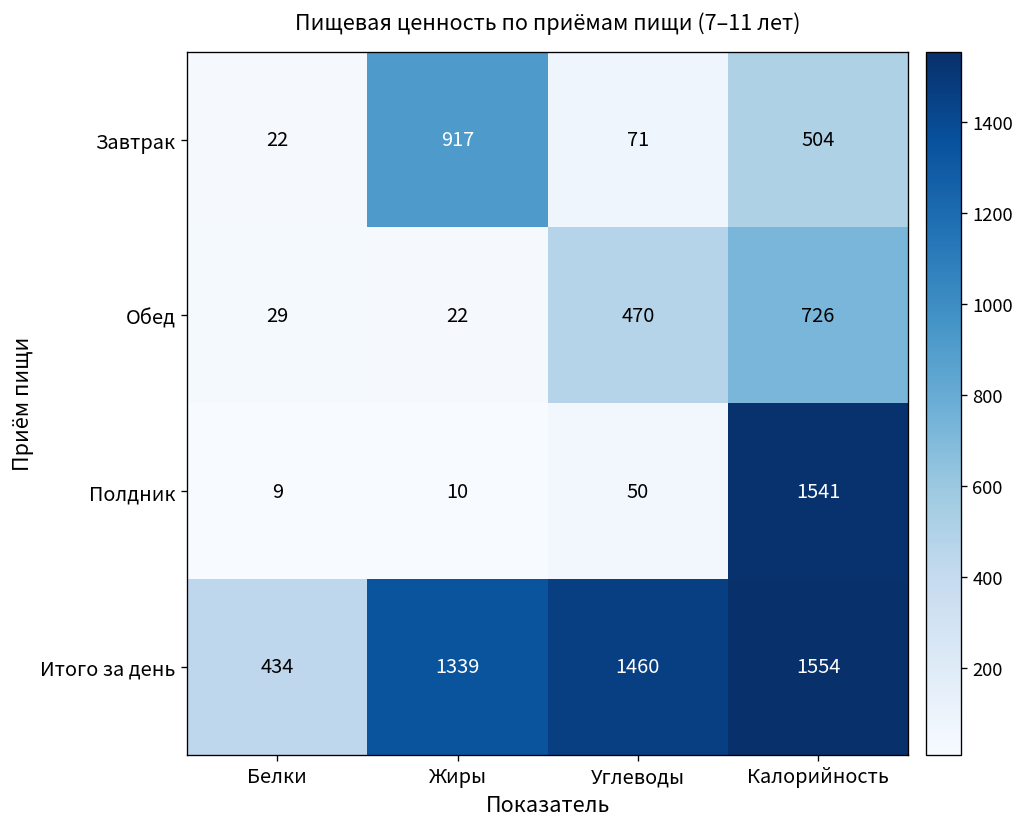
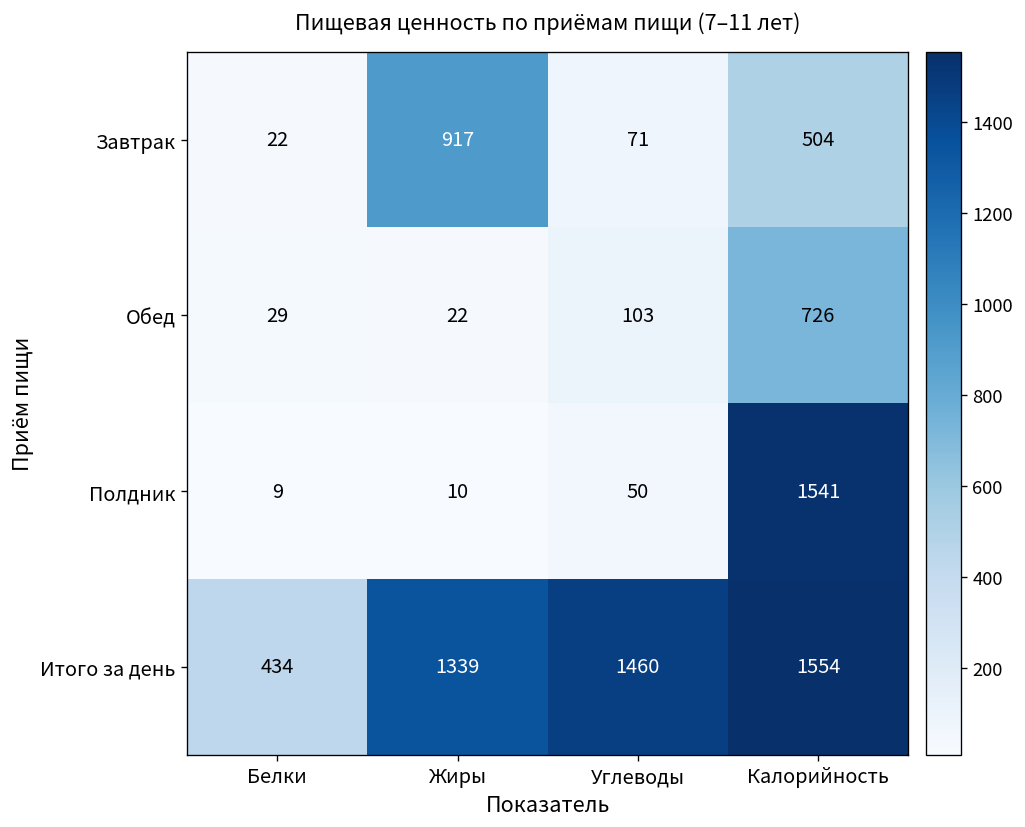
Обед, Углеводы: 470 -> 103
